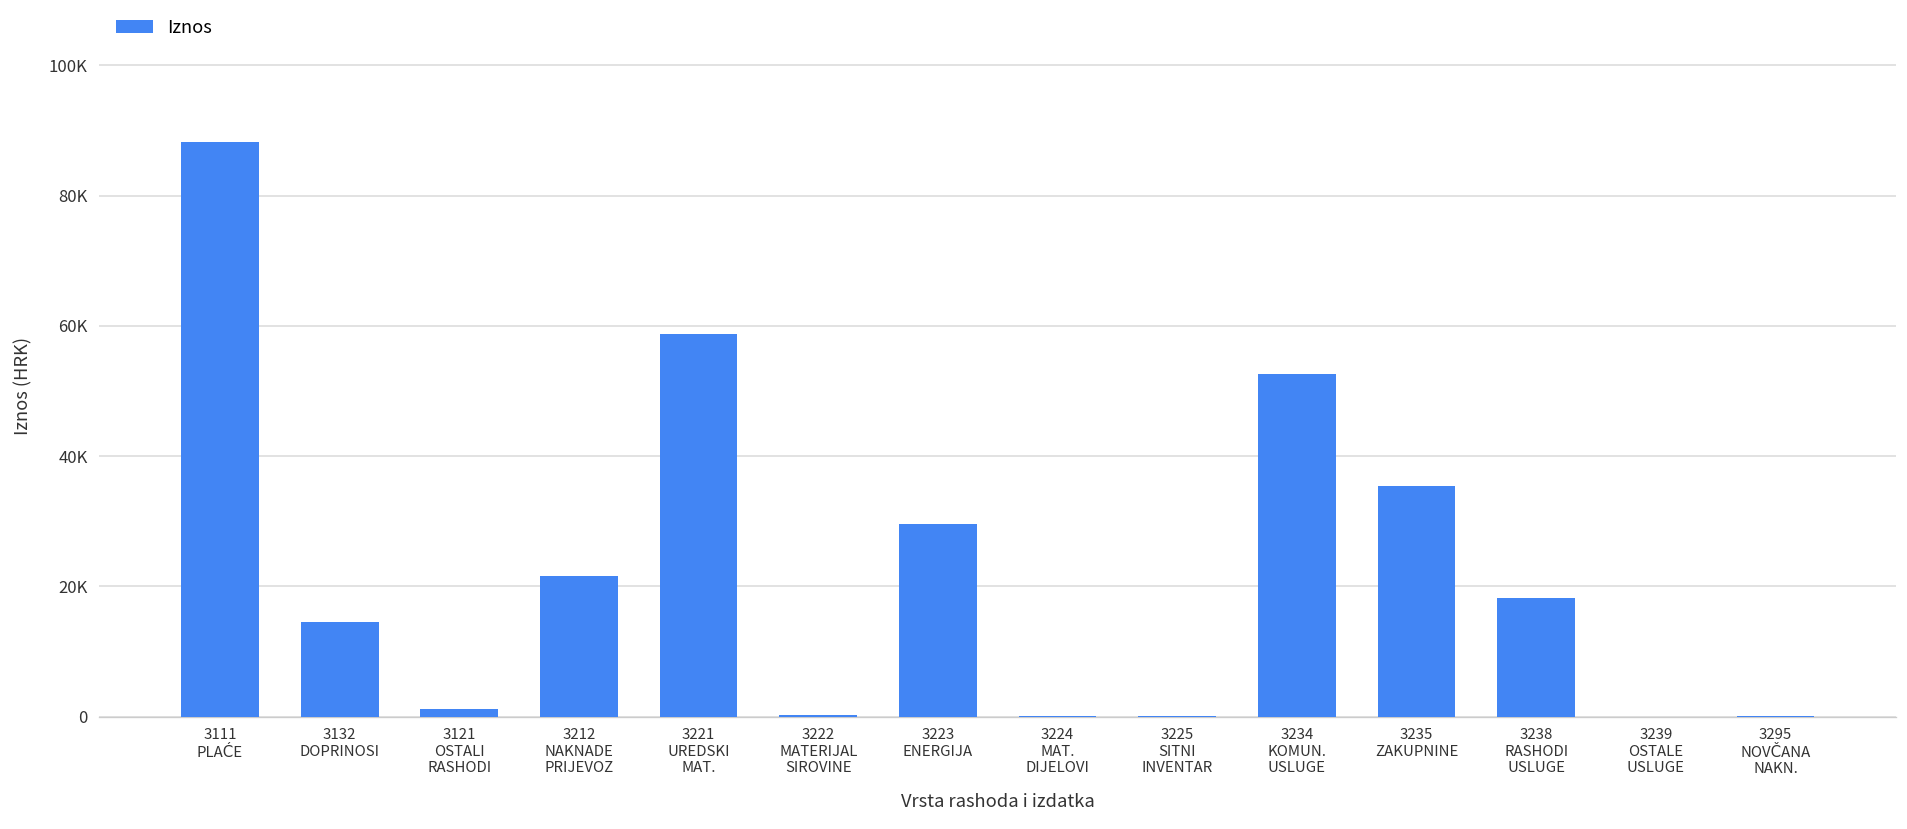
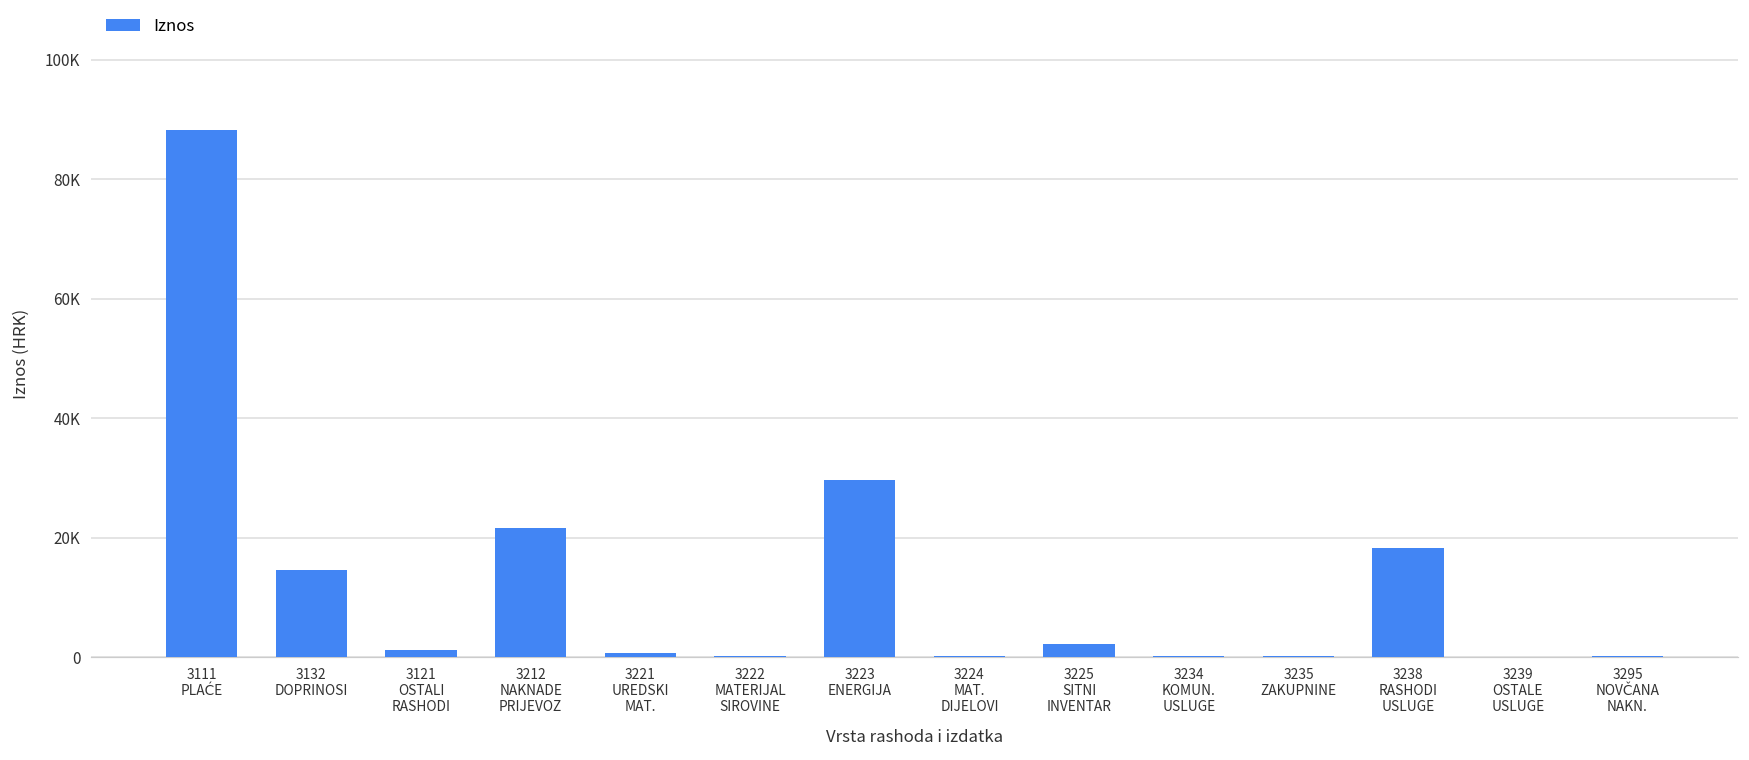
3221 UREDSKI MAT.: 59000 -> 1000
3225 SITNI INVENTAR: 0 -> 2000
3234 KOMUN. USLUGE: 53000 -> 0
3235 ZAKUPNINE: 35000 -> 0
